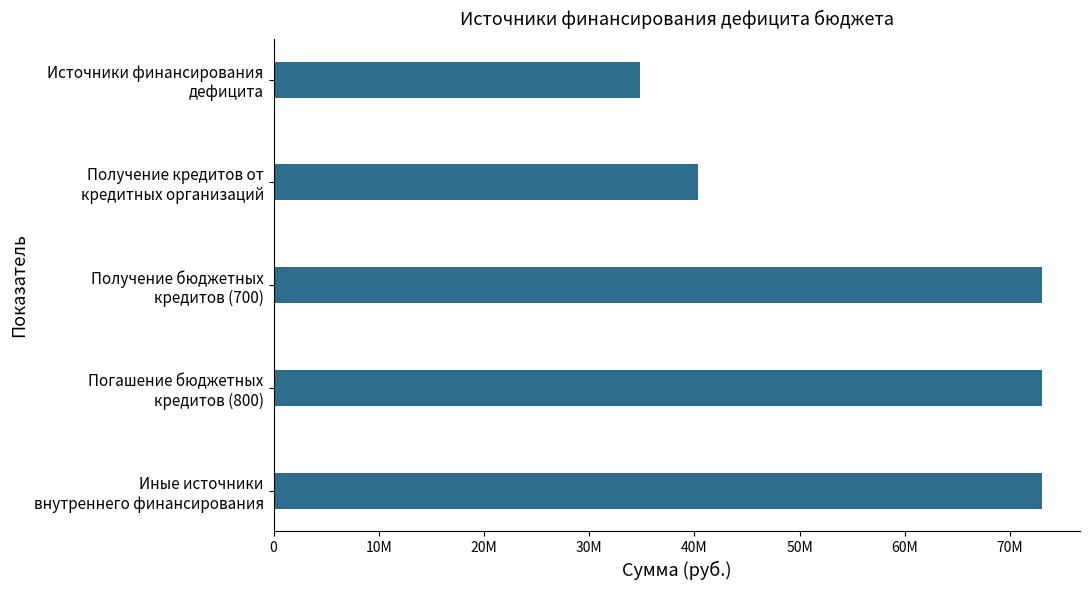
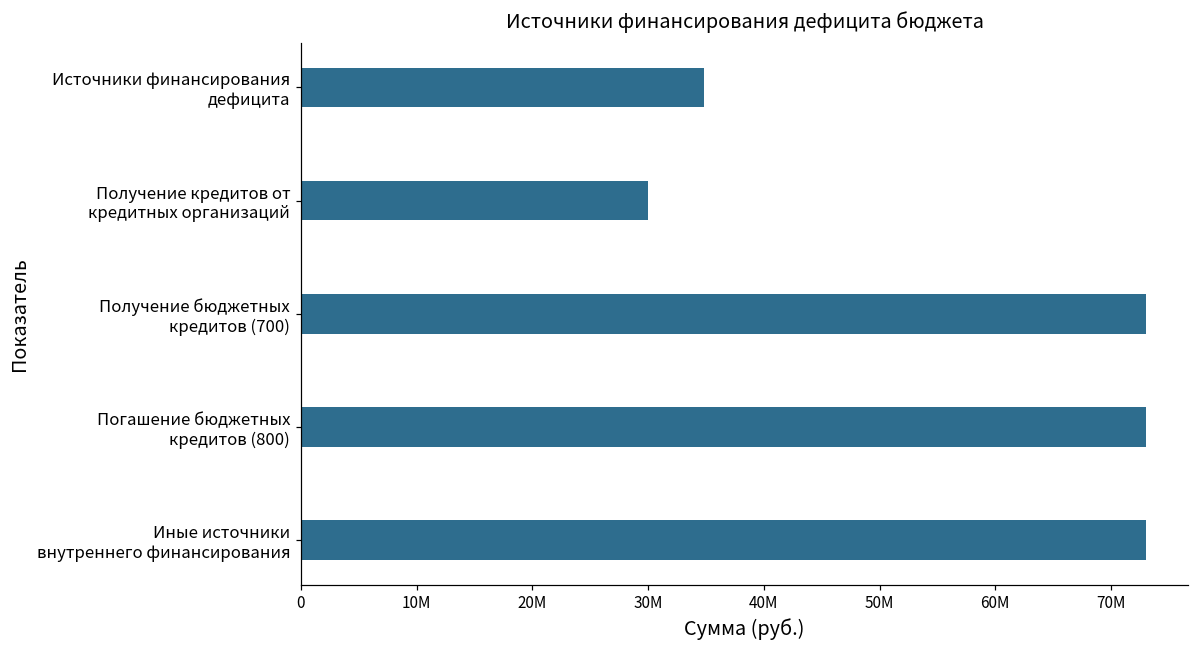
Получение кредитов от кредитных организаций: 40300000 -> 30000000
